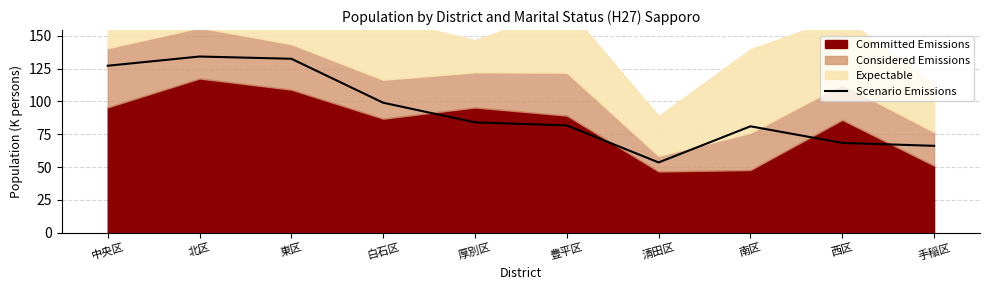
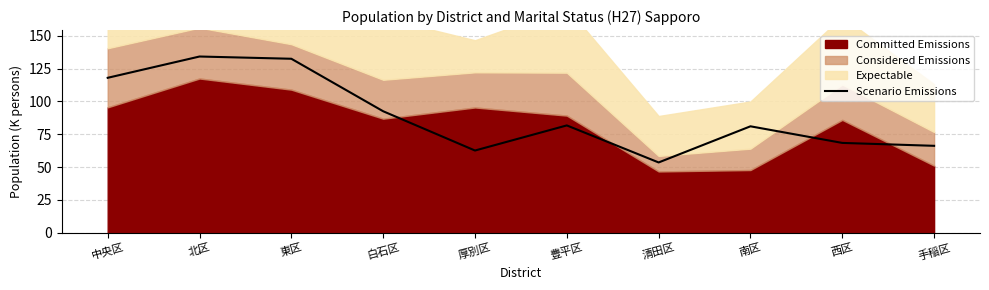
Scenario Emissions, 中央区: 127 -> 118
Scenario Emissions, 白石区: 99 -> 93
Scenario Emissions, 厚別区: 84 -> 63
Considered Emissions, 南区: 28 -> 16
Expectable, 南区: 64 -> 36
